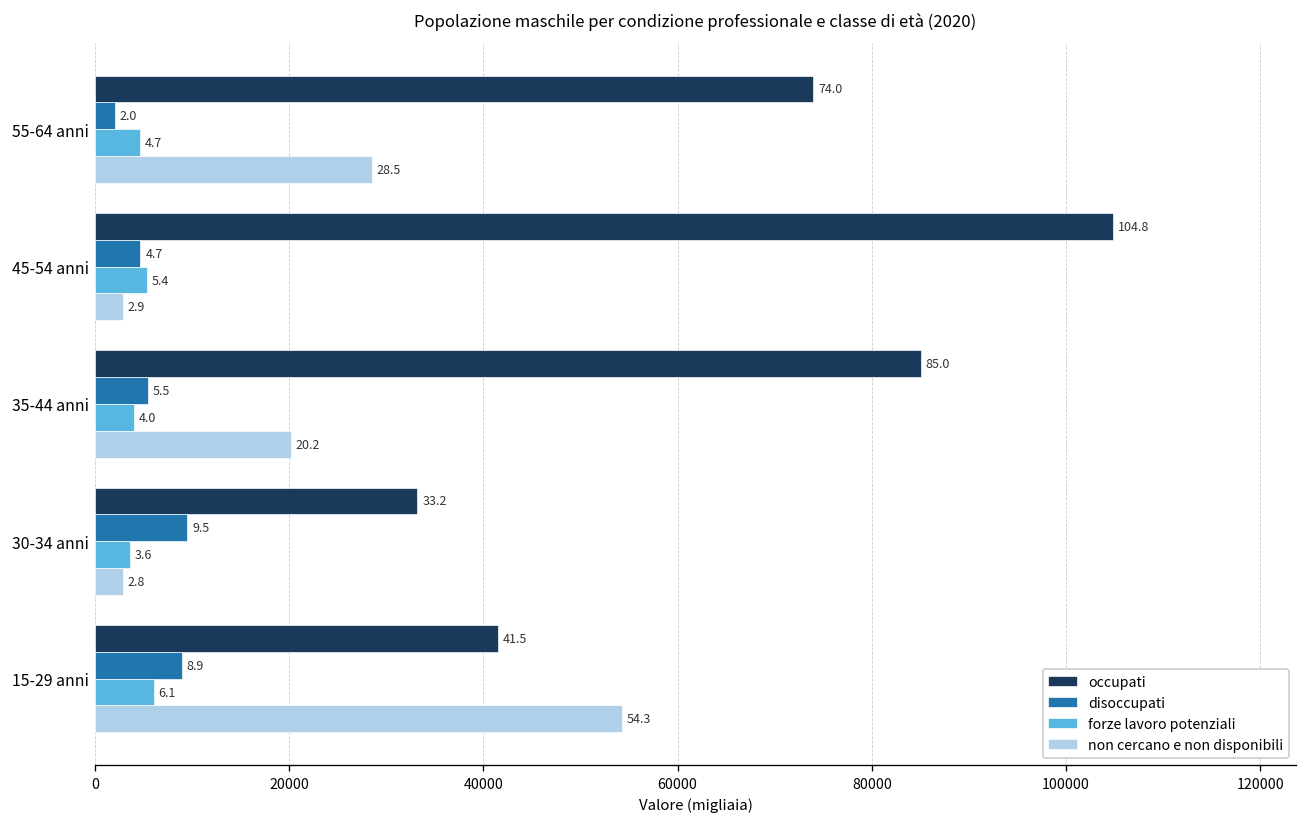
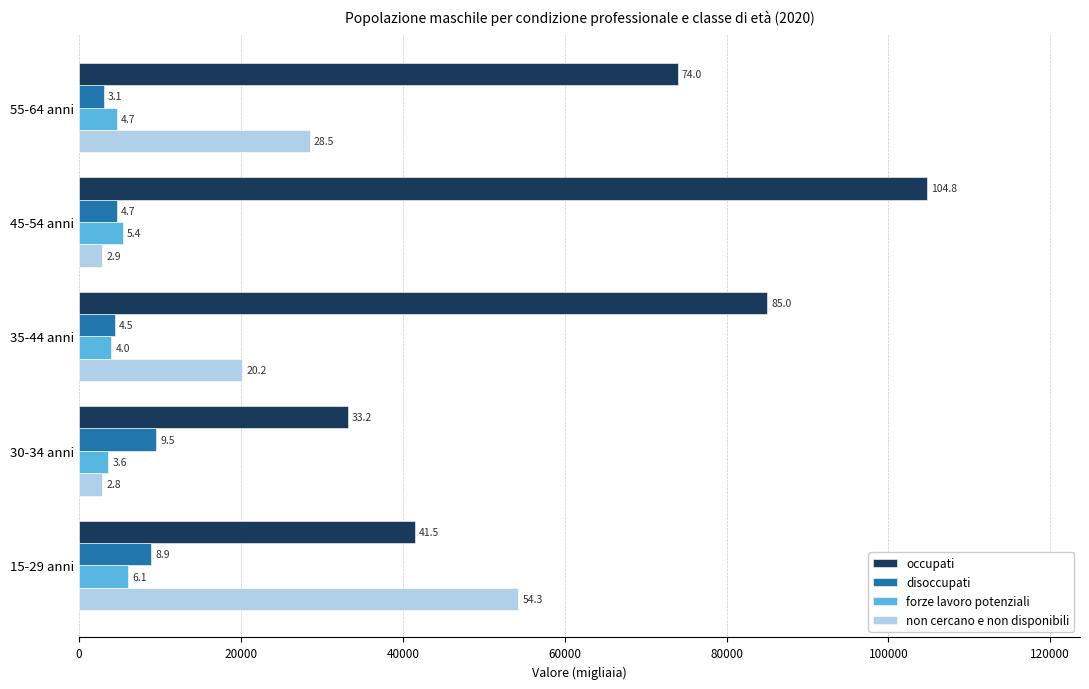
disoccupati, 55-64 anni: 2.0 -> 3.1
disoccupati, 35-44 anni: 5.5 -> 4.5
